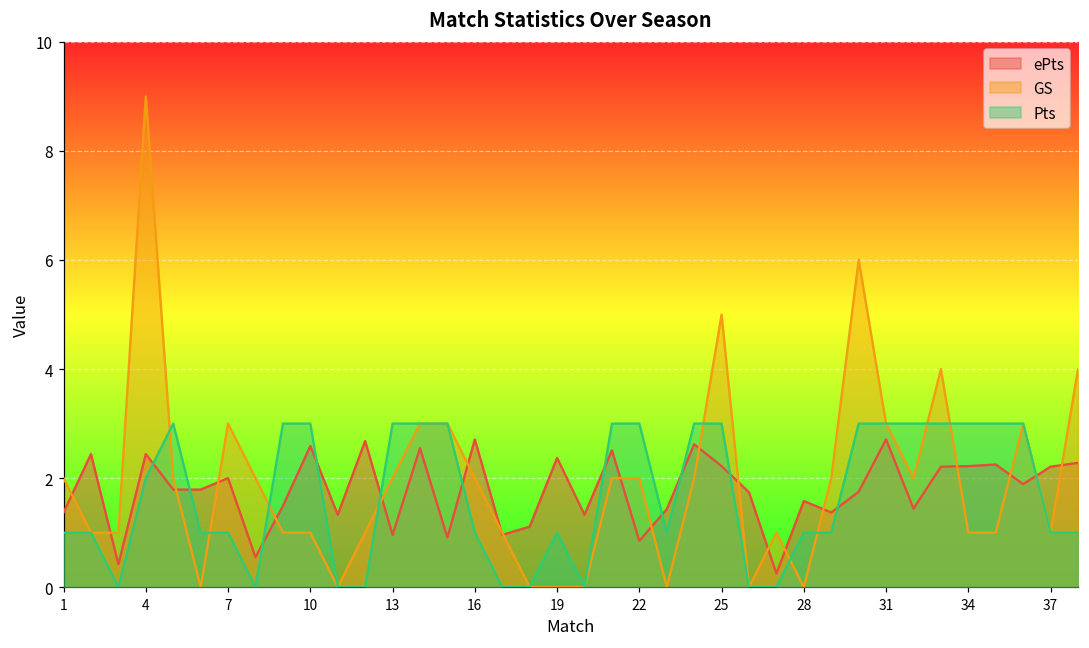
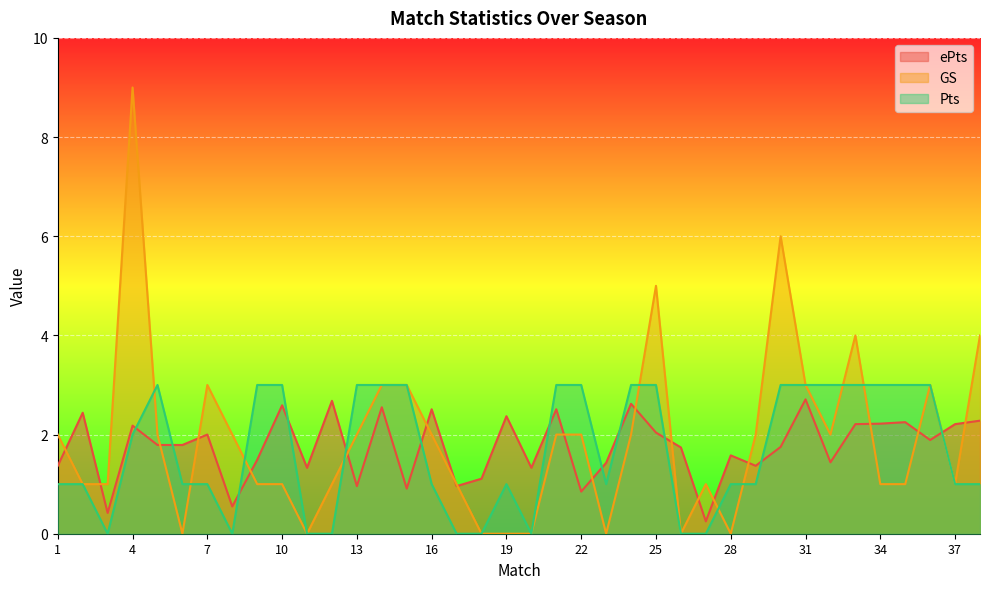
ePts, 4: 2.4 -> 2.2
ePts, 16: 2.7 -> 2.5
ePts, 25: 2.2 -> 2.0
